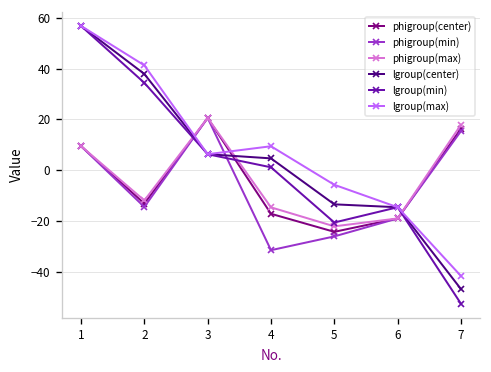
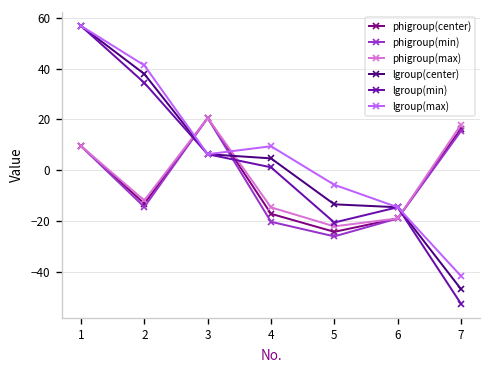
phigroup(min), 4: -31 -> -20
